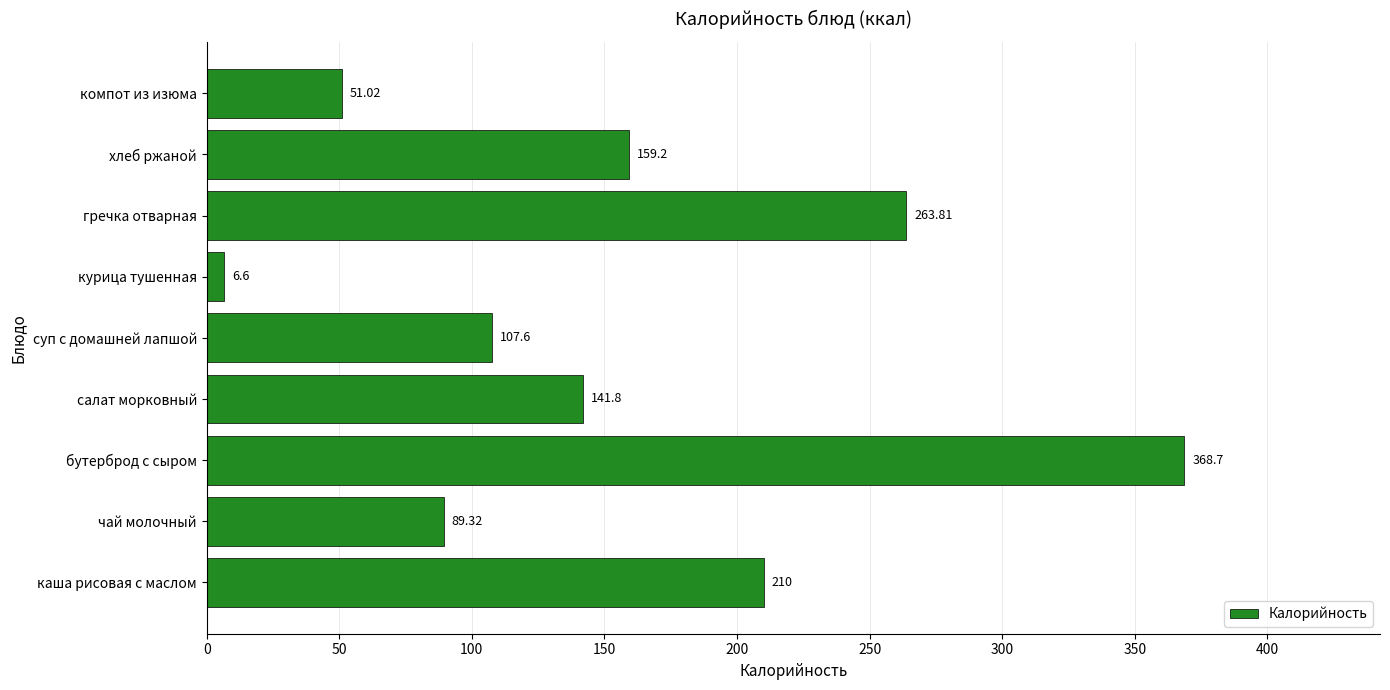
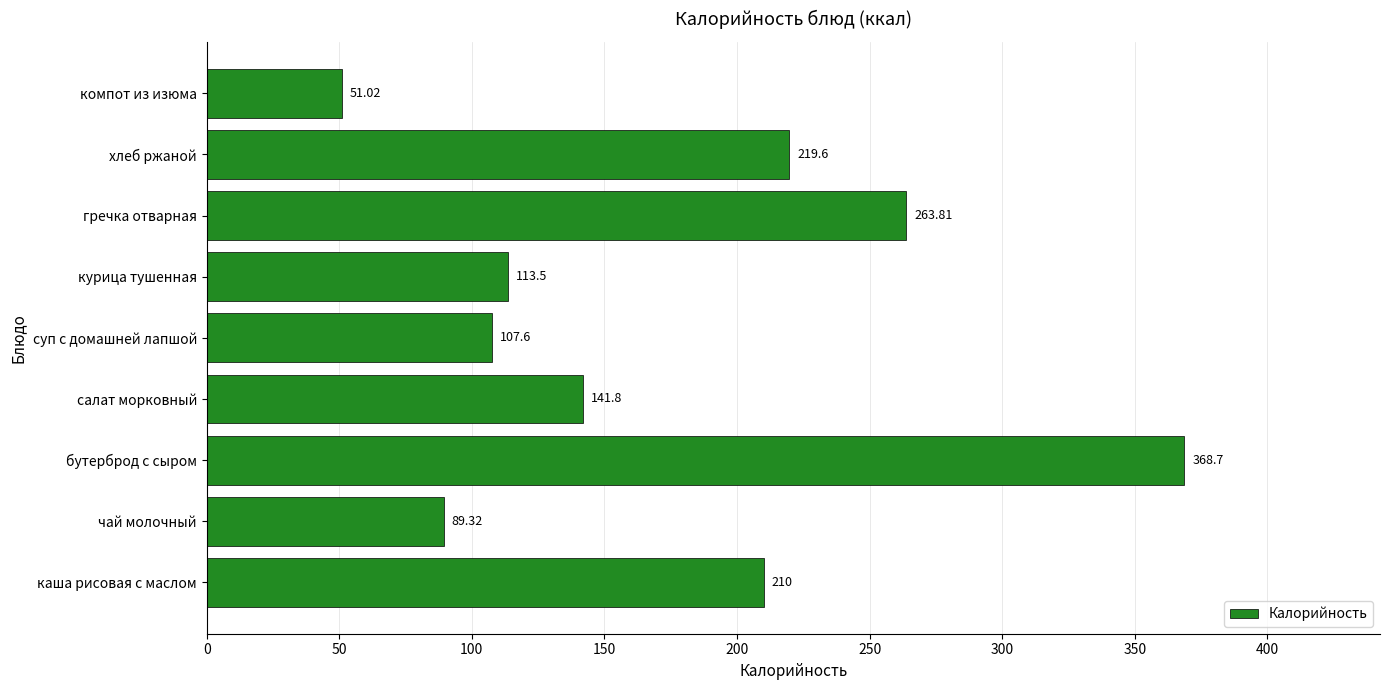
хлеб ржаной: 159.2 -> 219.6
курица тушенная: 6.6 -> 113.5
